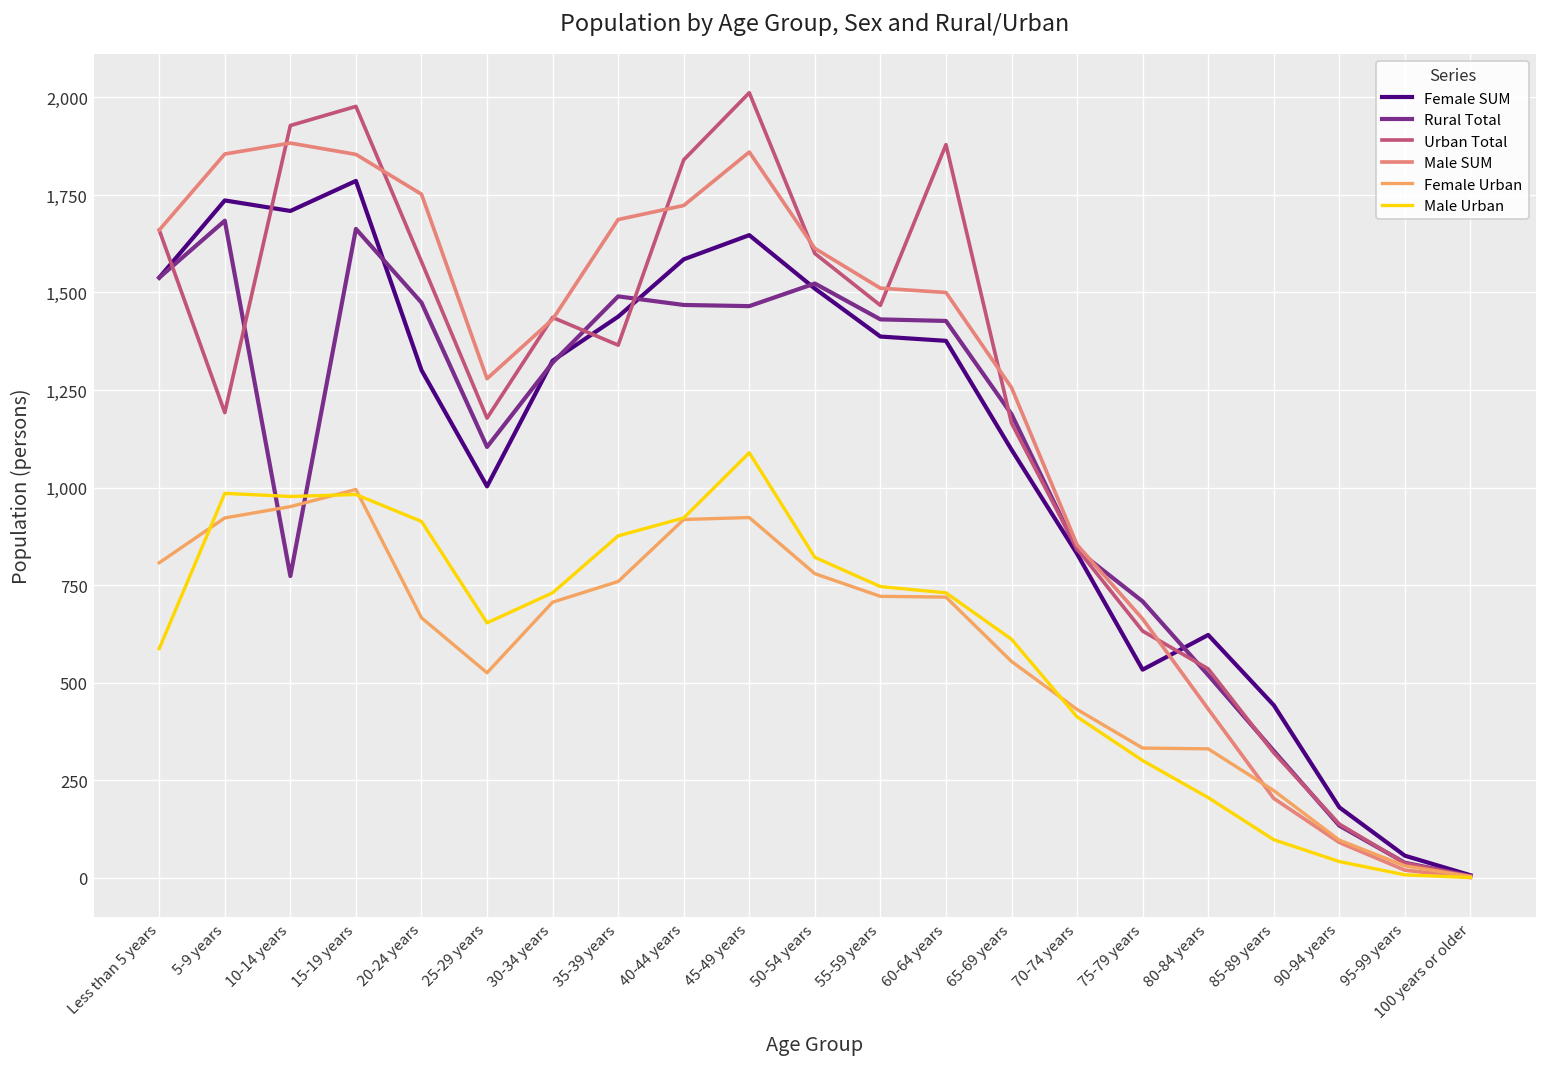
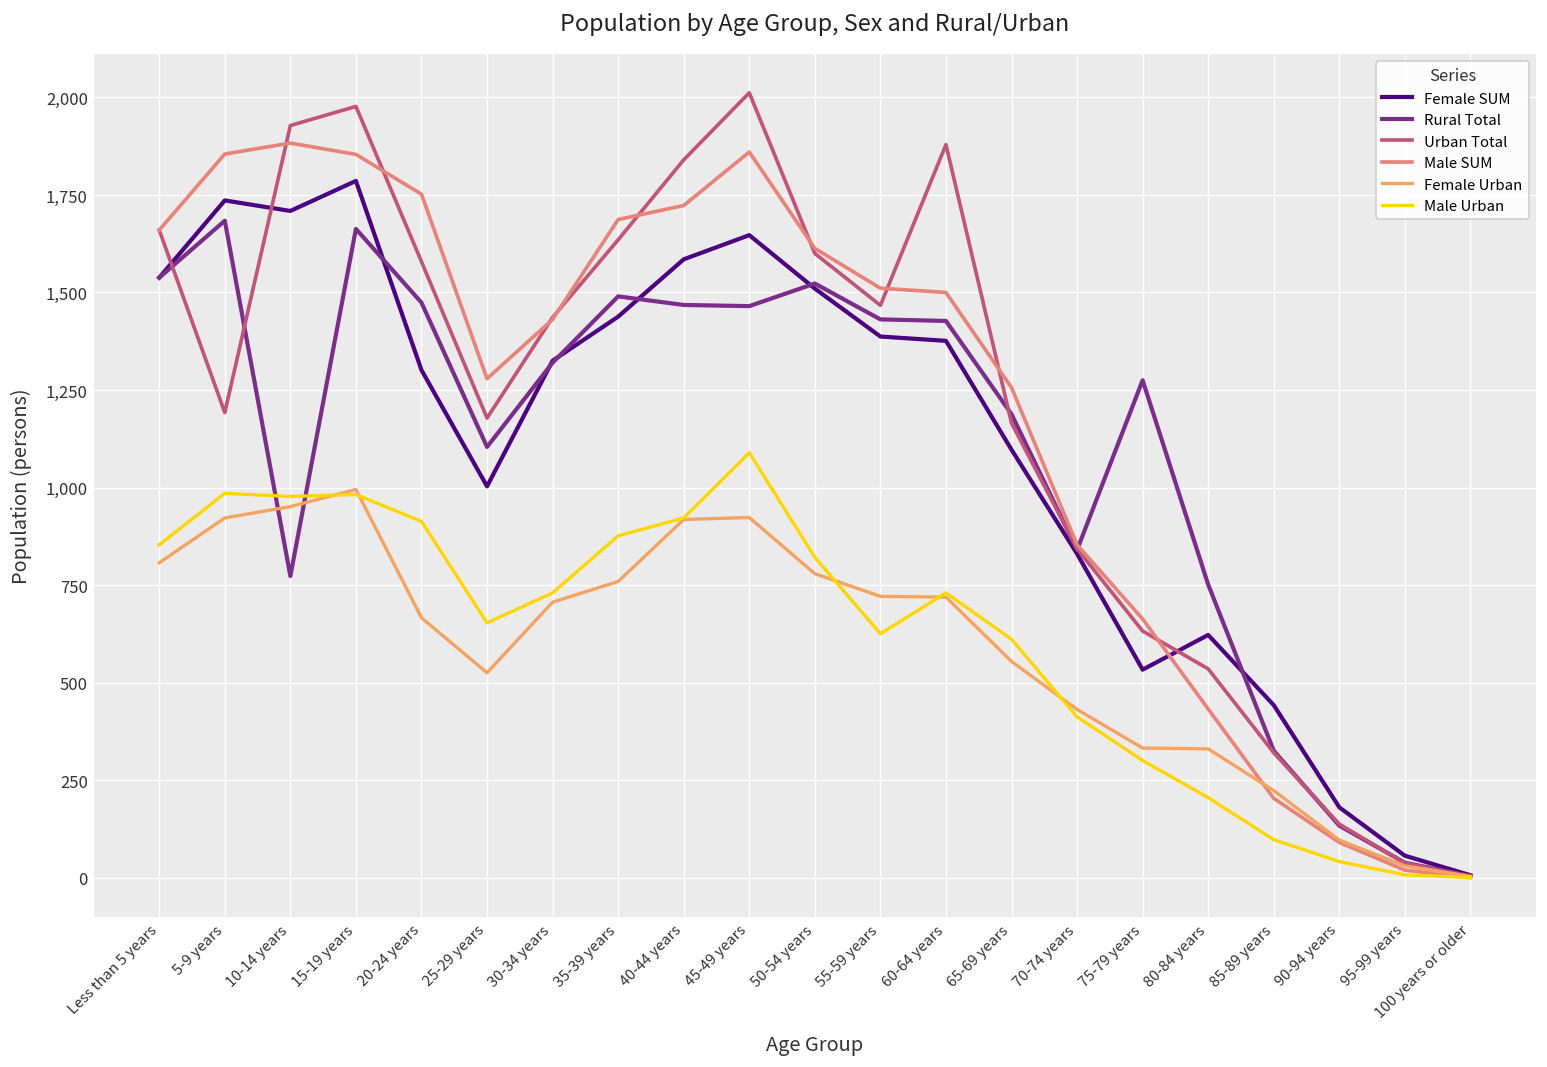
Male Urban, Less than 5 years: 590 -> 850
Urban Total, 35-39 years: 1,370 -> 1,640
Male Urban, 55-59 years: 750 -> 630
Rural Total, 75-79 years: 710 -> 1,280
Rural Total, 80-84 years: 520 -> 750
